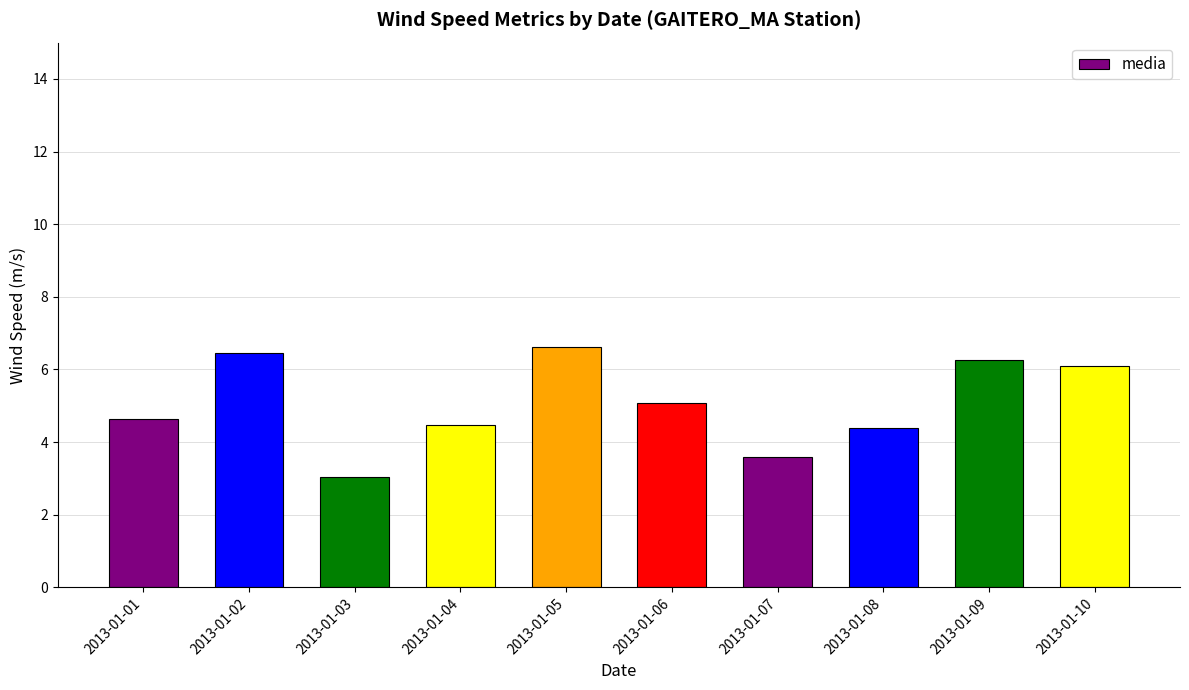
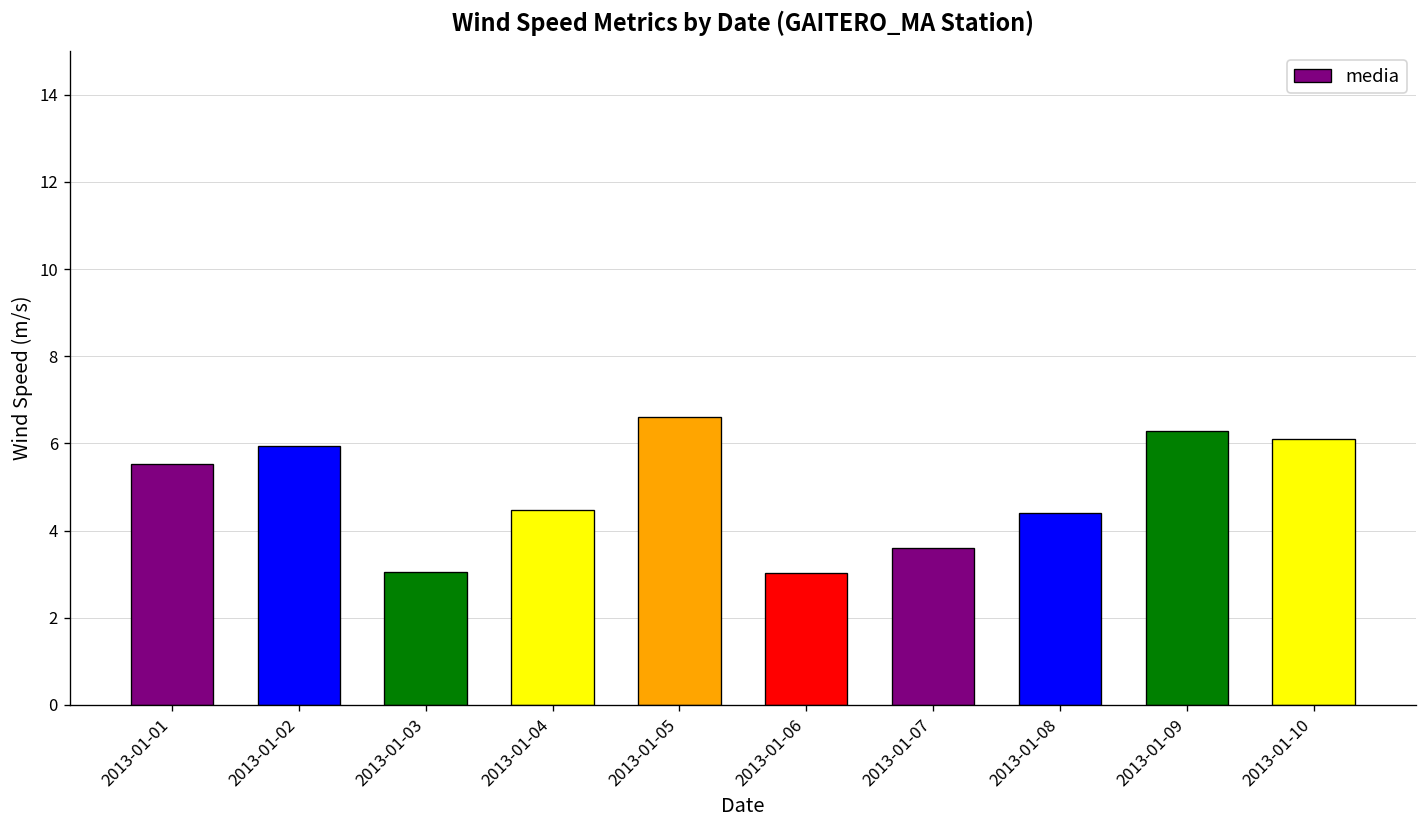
2013-01-01: 4.6 -> 5.5
2013-01-02: 6.5 -> 6.0
2013-01-06: 5.1 -> 3.0
